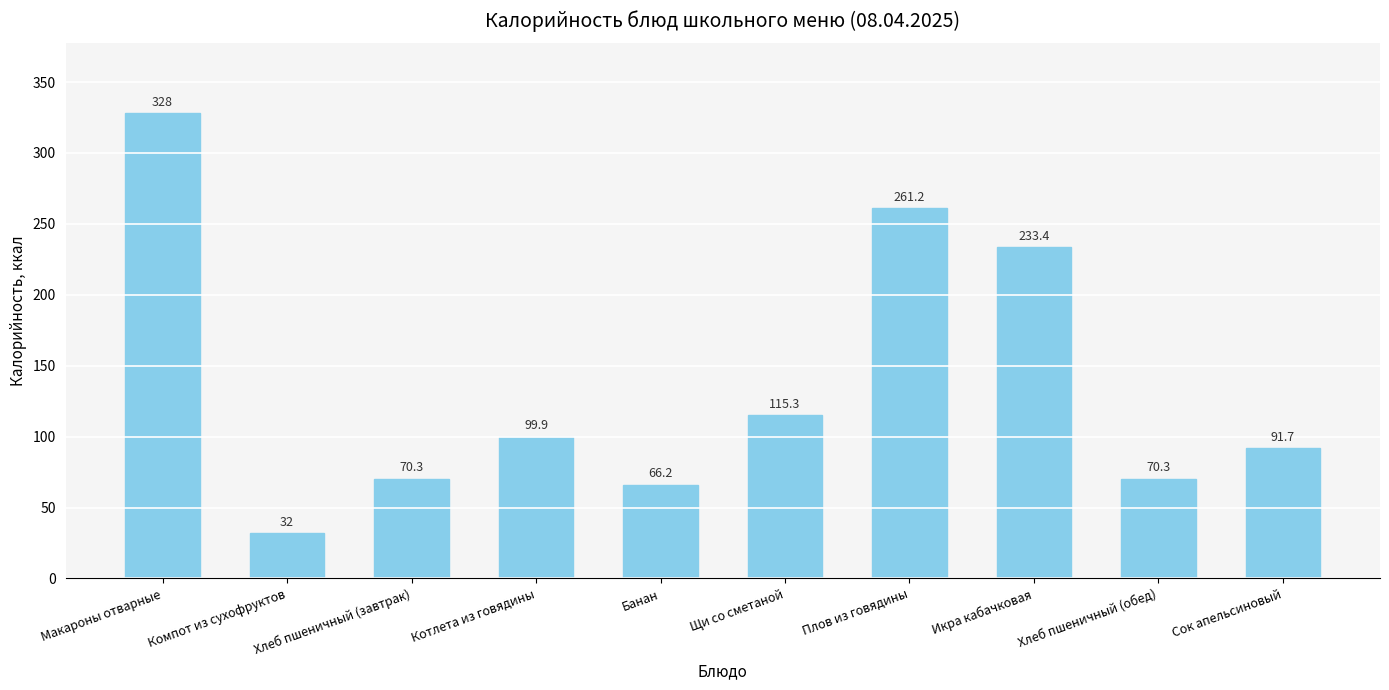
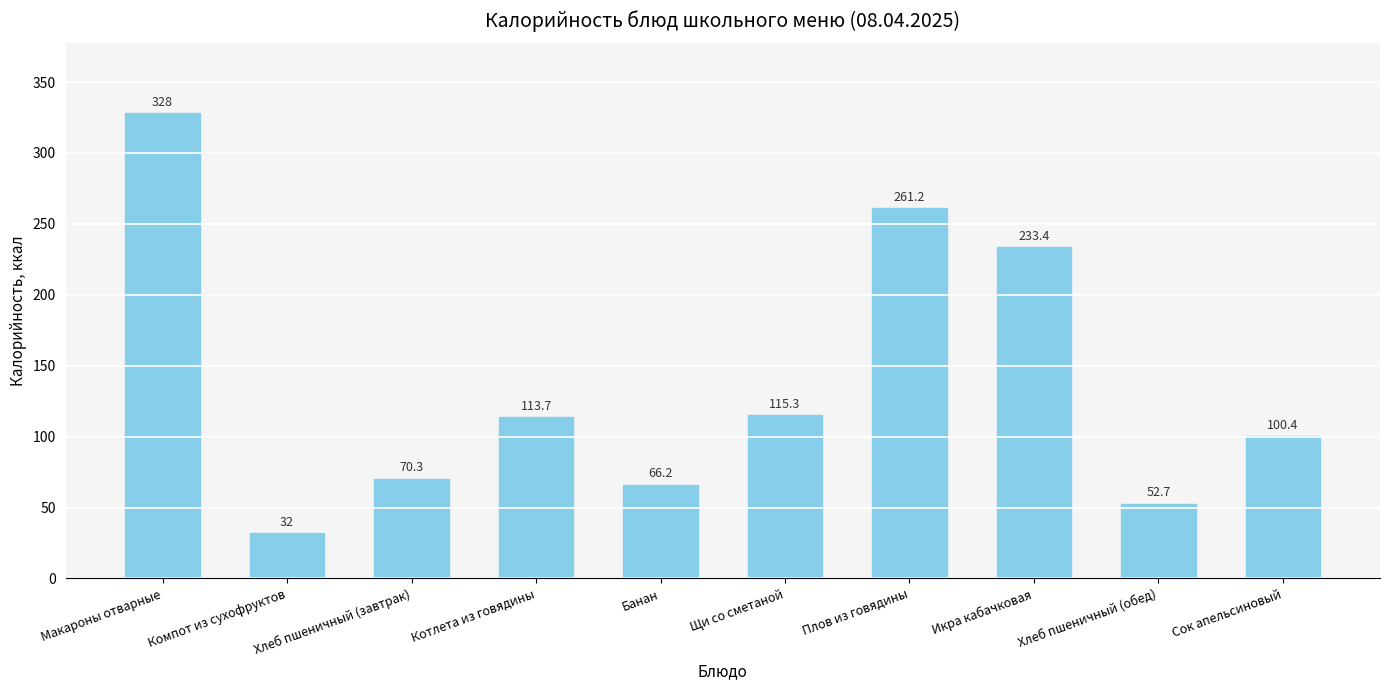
Котлета из говядины: 99.9 -> 113.7
Хлеб пшеничный (обед): 70.3 -> 52.7
Сок апельсиновый: 91.7 -> 100.4
